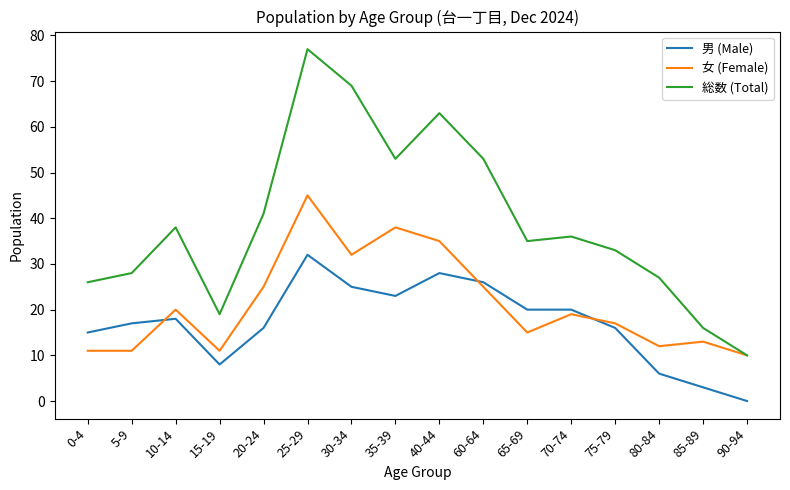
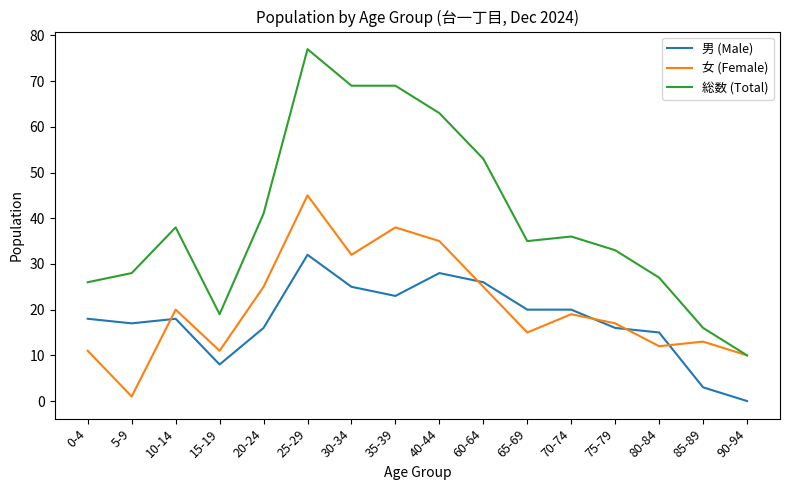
男 (Male), 0-4: 15 -> 18
女 (Female), 5-9: 11 -> 1
総数 (Total), 35-39: 53 -> 69
男 (Male), 80-84: 6 -> 15
